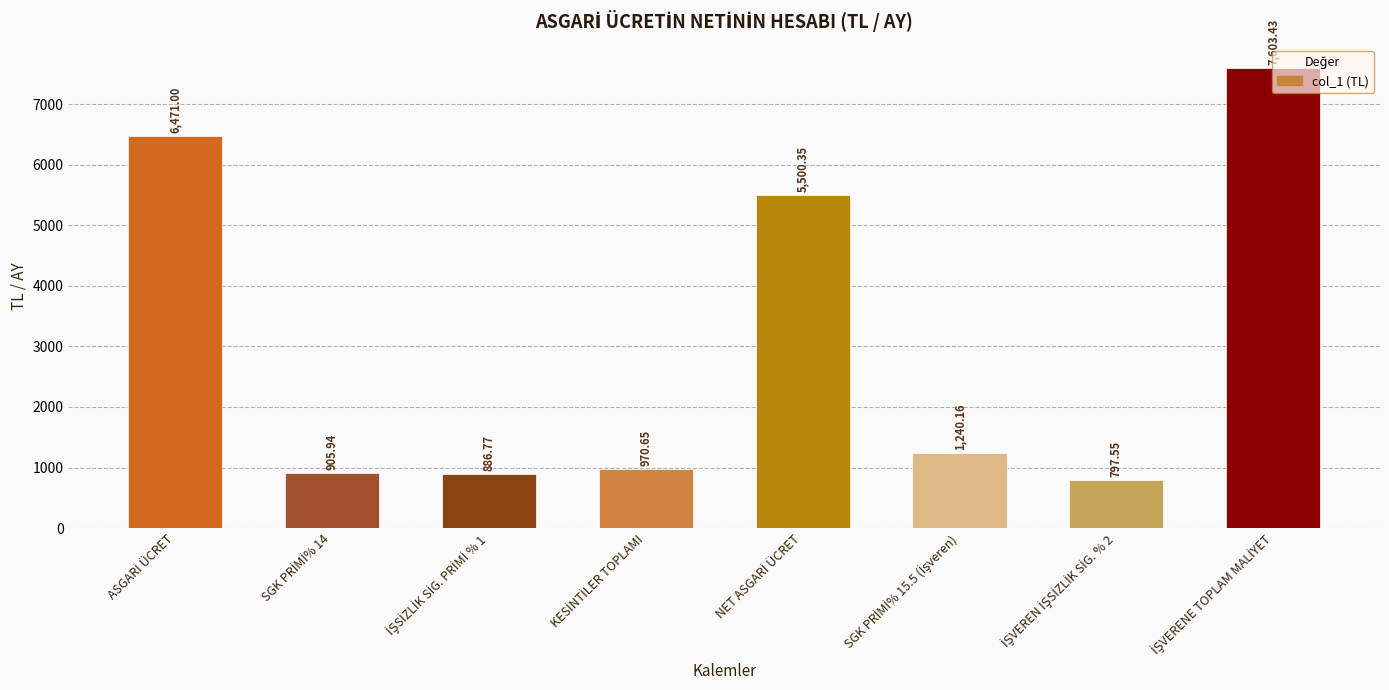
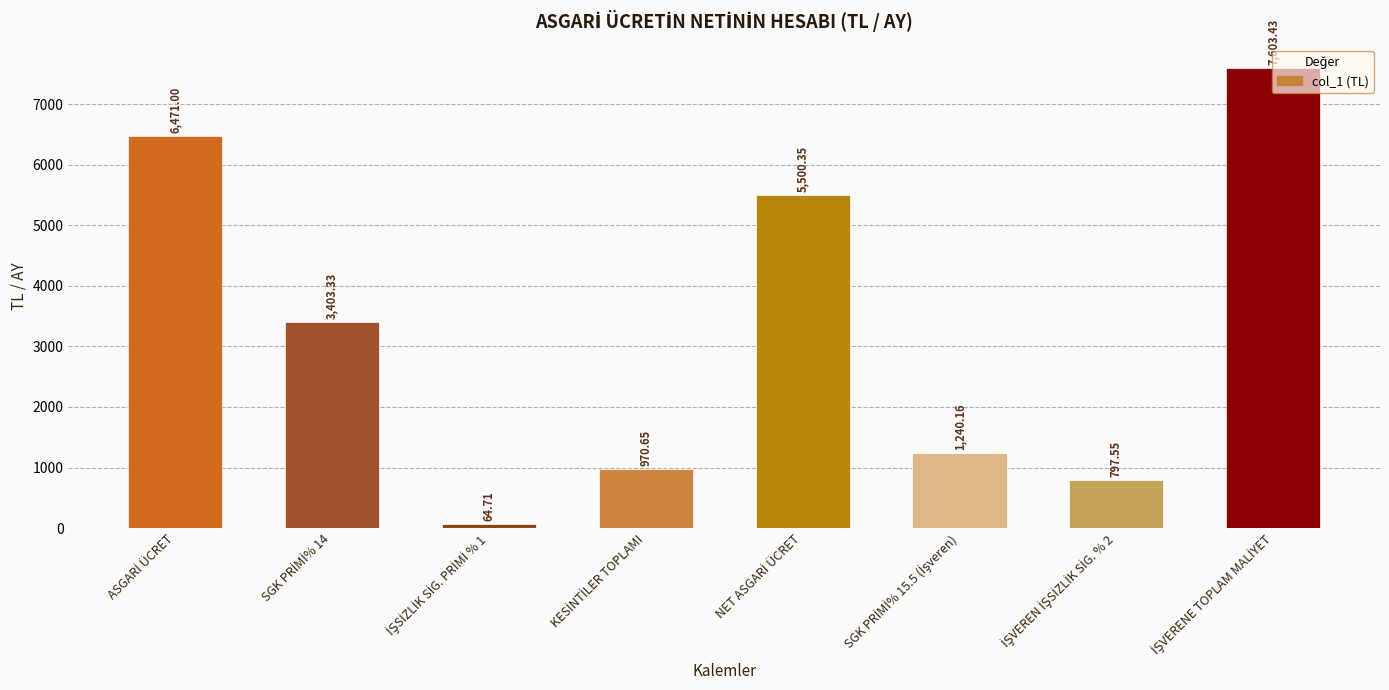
SGK PRİMİ% 14: 905.94 -> 3,403.33
İŞSİZLİK SİG. PRİMİ % 1: 886.77 -> 64.71
